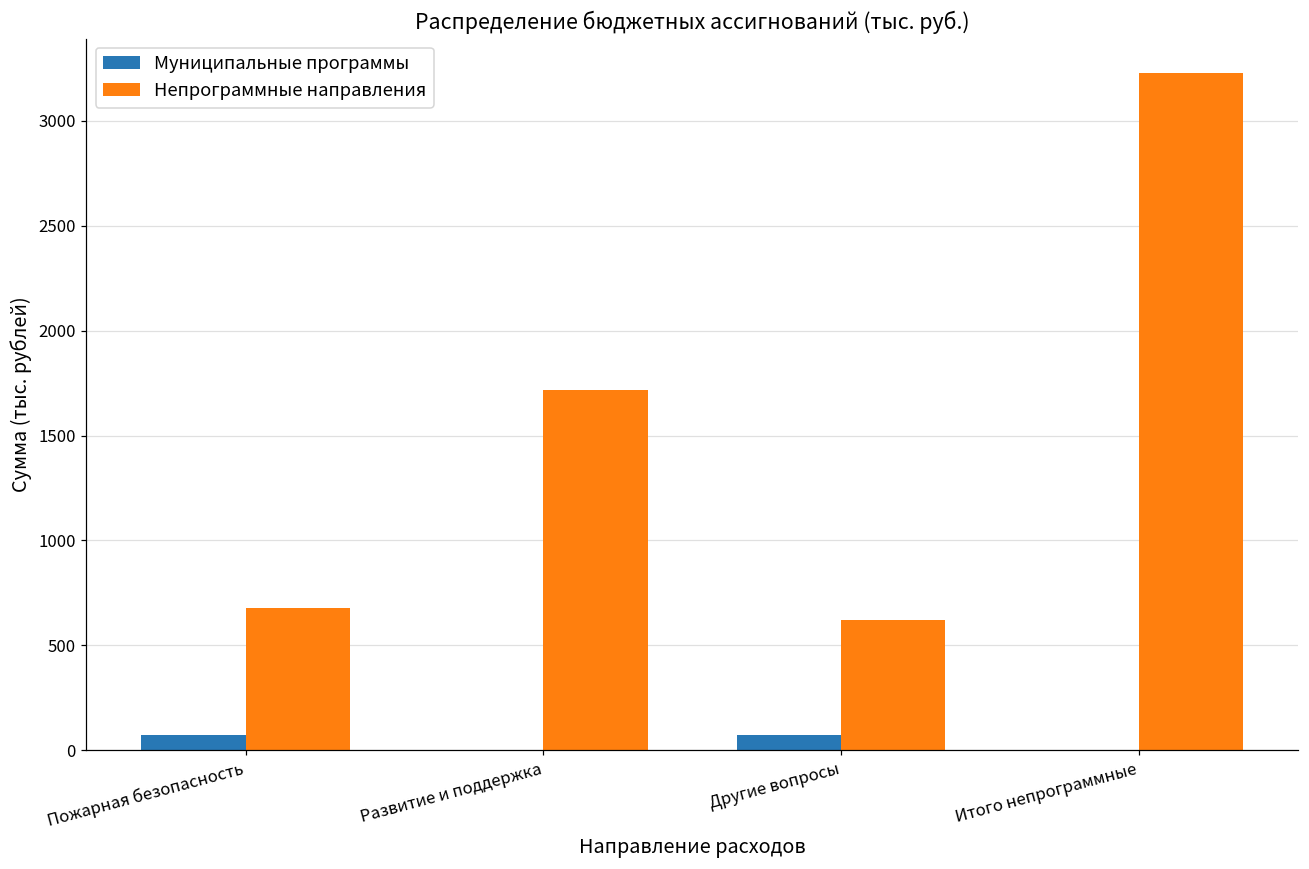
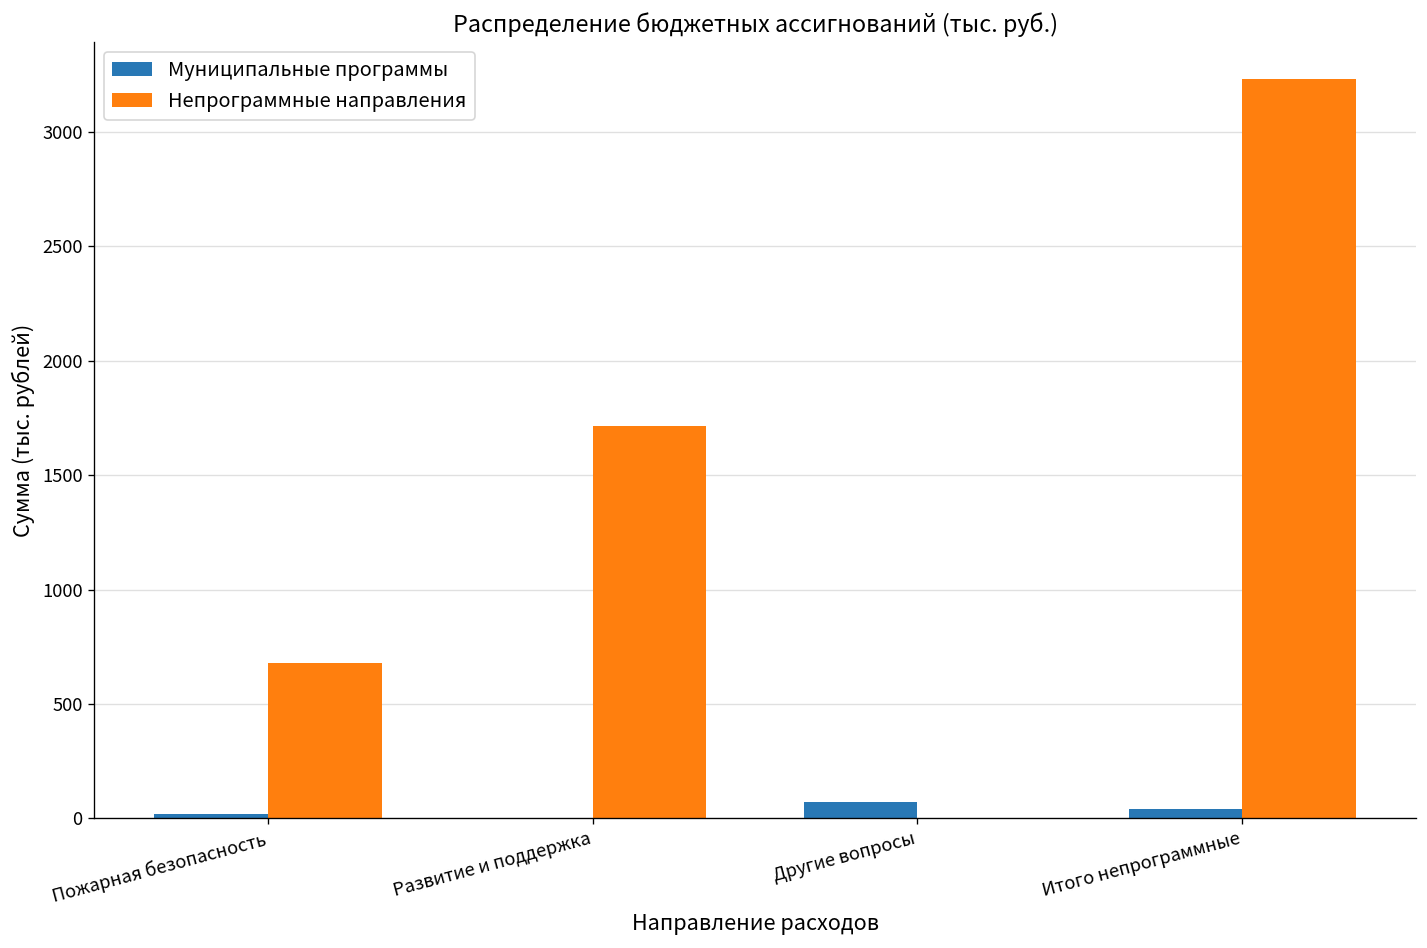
Муниципальные программы, Пожарная безопасность: 70 -> 20
Непрограммные направления, Другие вопросы: 620 -> 0
Муниципальные программы, Итого непрограммные: 0 -> 40
